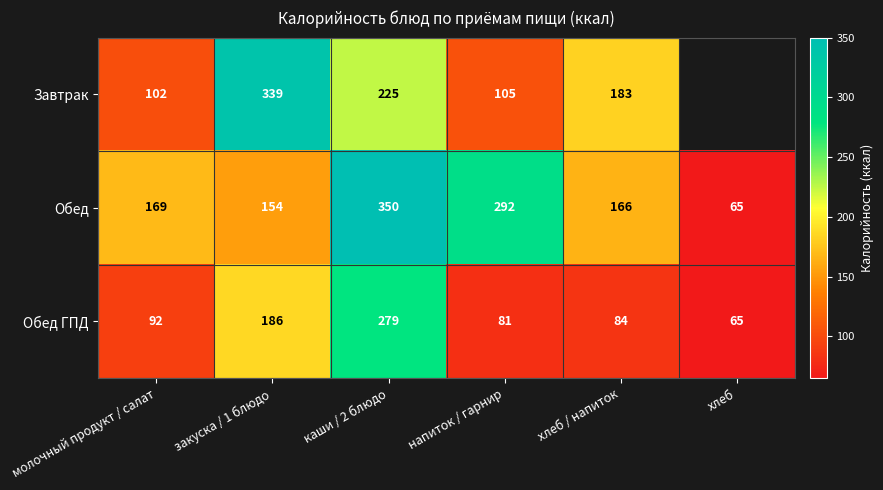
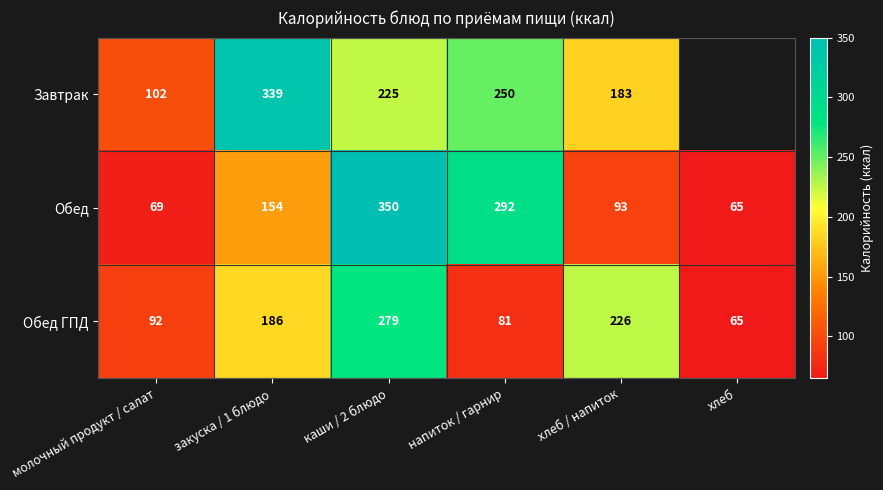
Завтрак, напиток / гарнир: 105 -> 250
Обед, молочный продукт / салат: 169 -> 69
Обед, хлеб / напиток: 166 -> 93
Обед ГПД, хлеб / напиток: 84 -> 226
